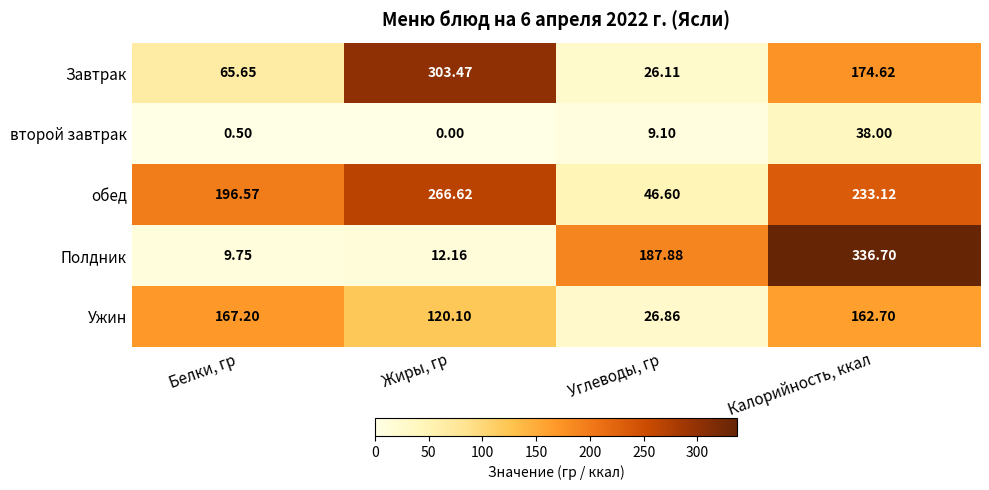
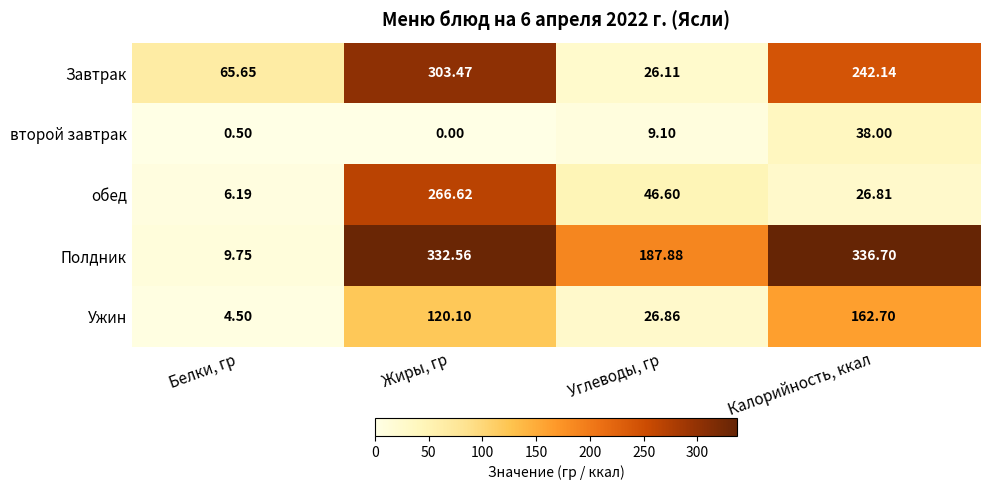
Завтрак, Калорийность, ккал: 174.62 -> 242.14
обед, Белки, гр: 196.57 -> 6.19
обед, Калорийность, ккал: 233.12 -> 26.81
Полдник, Жиры, гр: 12.16 -> 332.56
Ужин, Белки, гр: 167.20 -> 4.50
